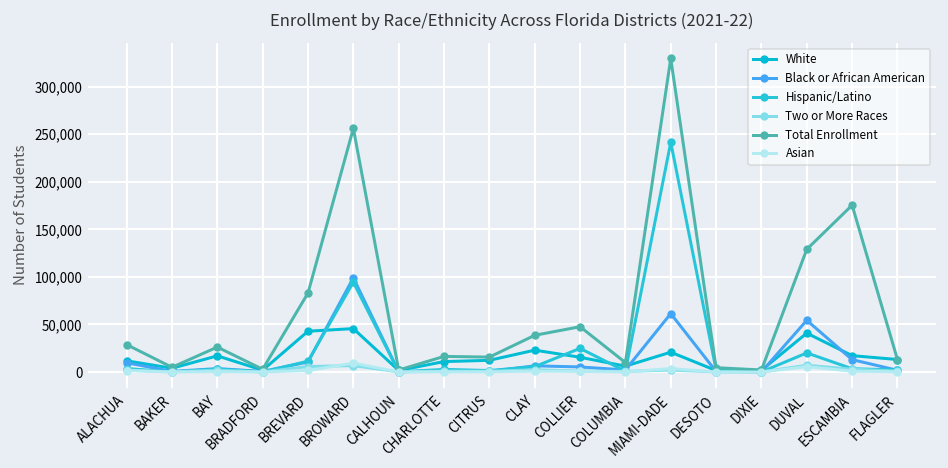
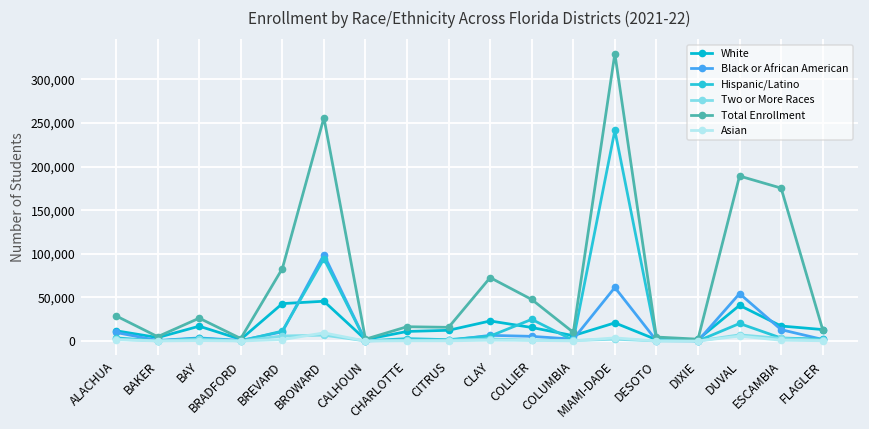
Total Enrollment, CLAY: 40,000 -> 70,000
Total Enrollment, DUVAL: 130,000 -> 190,000
